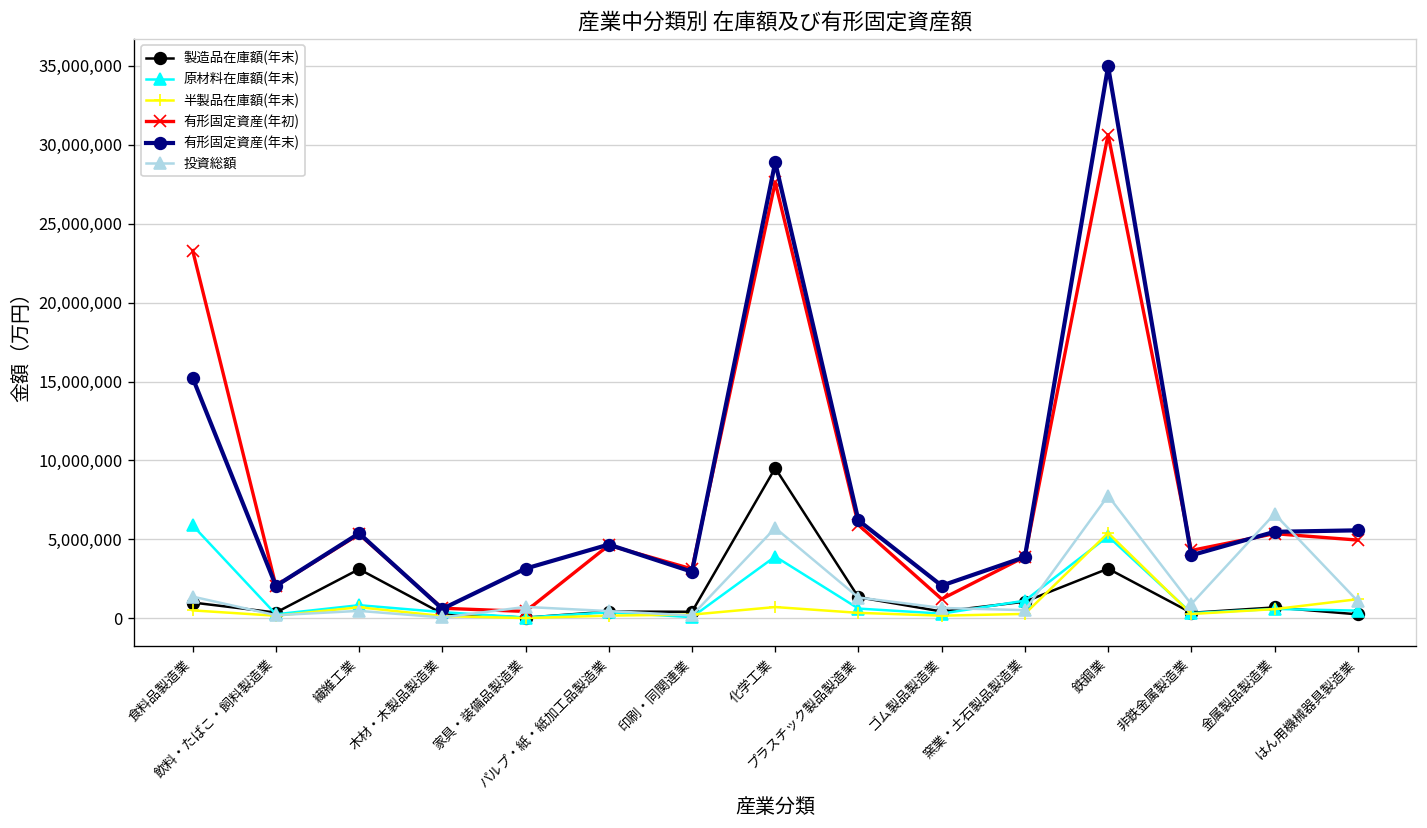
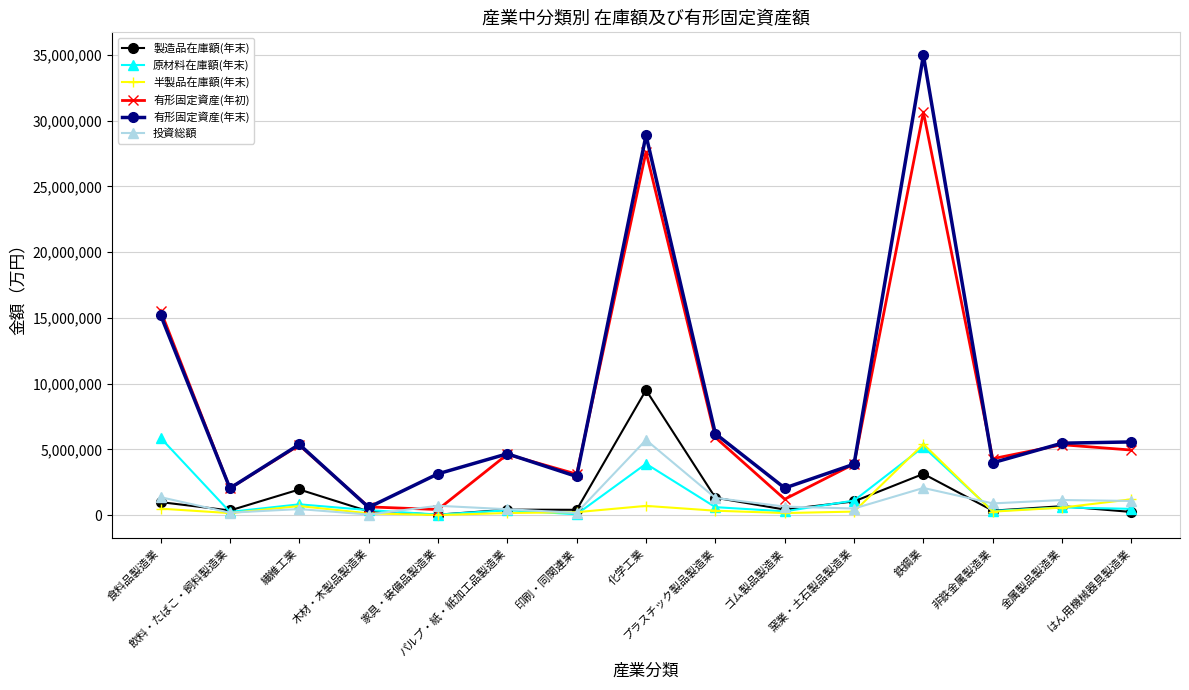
有形固定資産(年初), 食料品製造業: 23,300,000 -> 15,600,000
製造品在庫額(年末), 繊維工業: 3,100,000 -> 2,000,000
投資総額, 鉄鋼業: 7,800,000 -> 2,100,000
投資総額, 金属製品製造業: 6,600,000 -> 1,200,000
